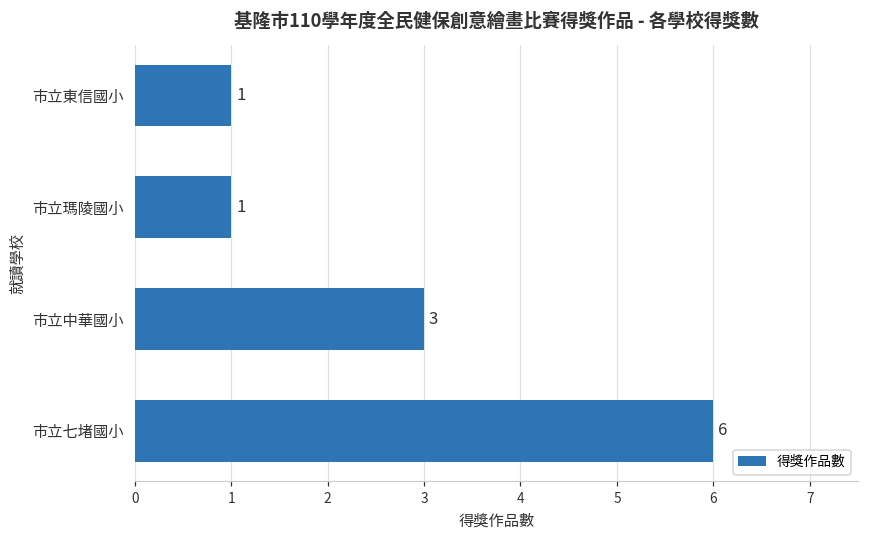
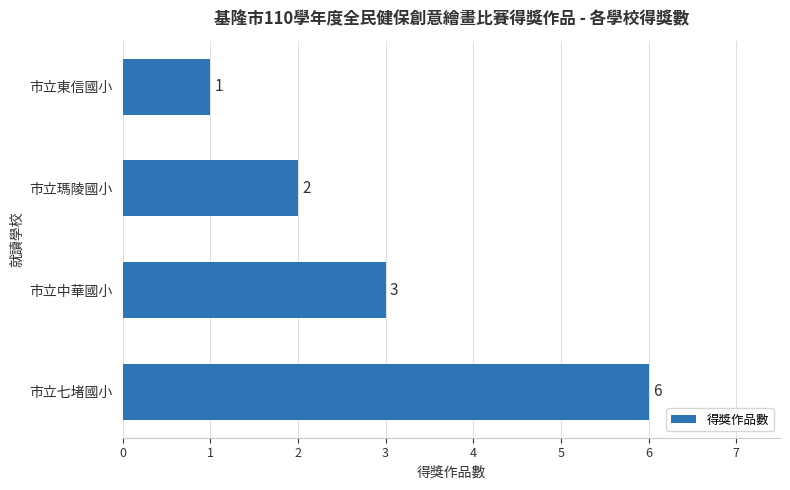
市立瑪陵國小: 1 -> 2
